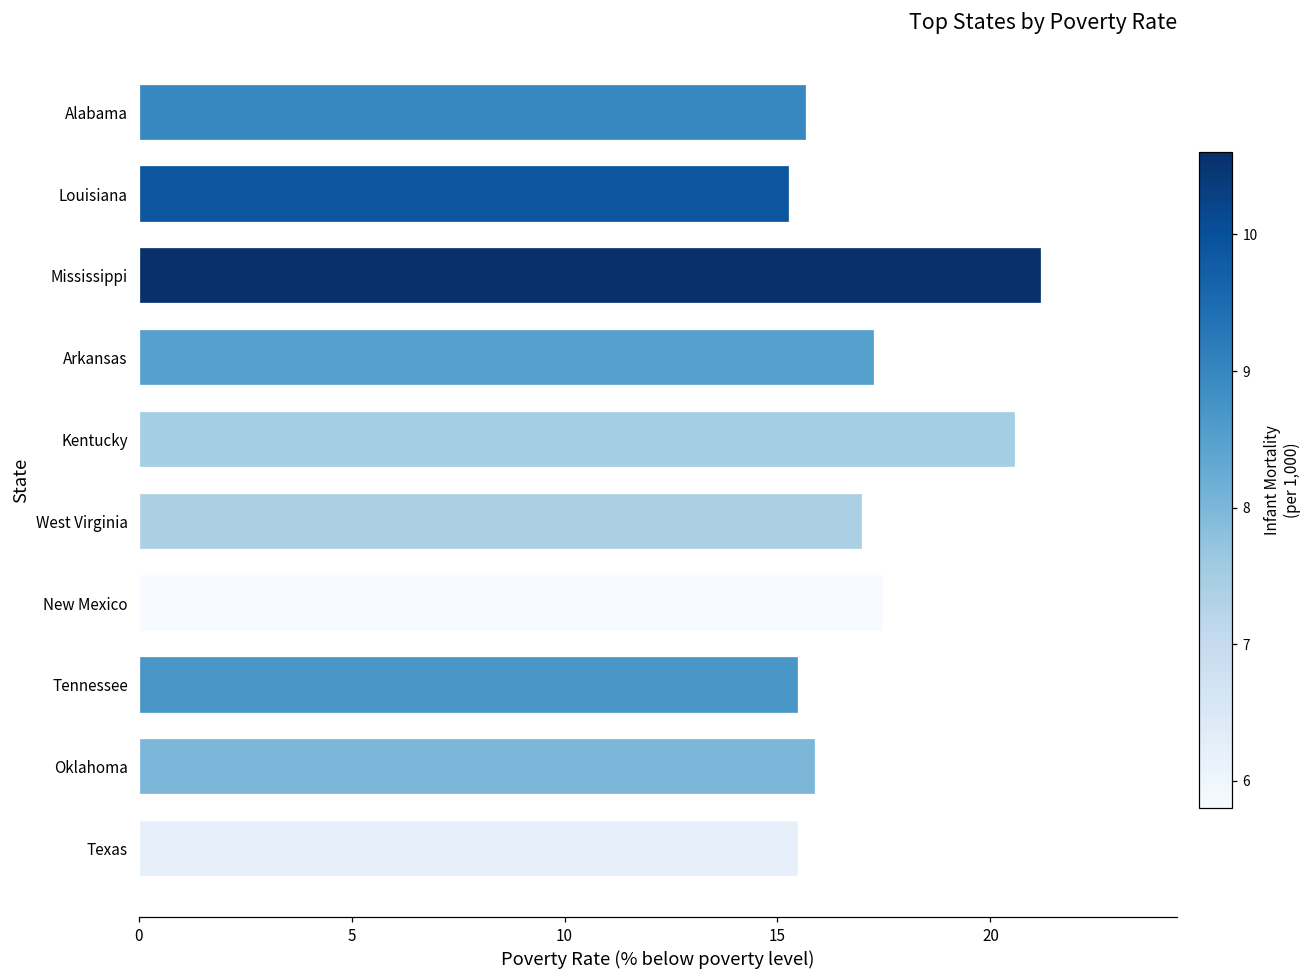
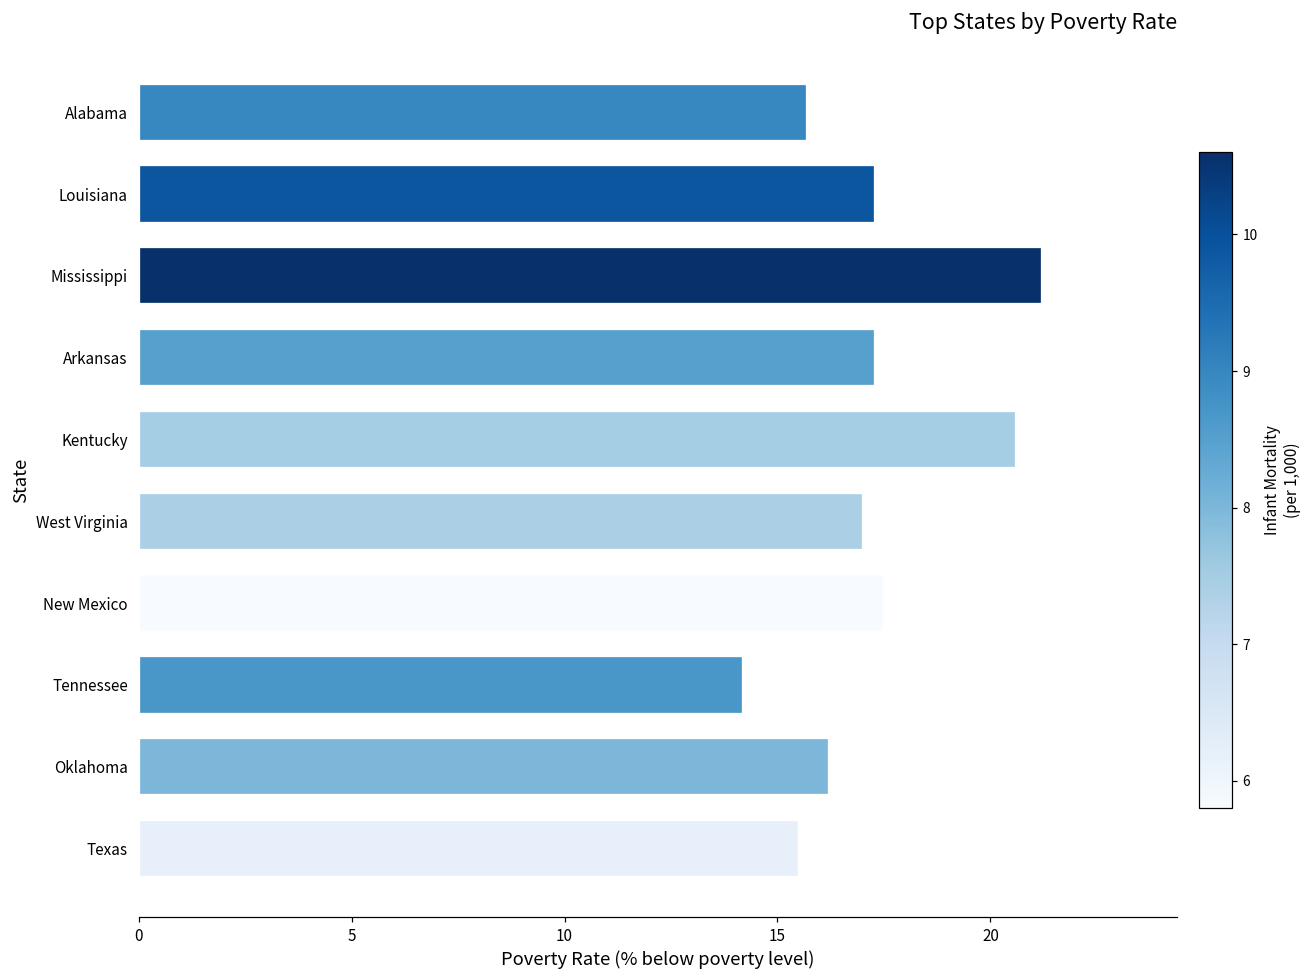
Louisiana: 15.3 -> 17.3
Tennessee: 15.5 -> 14.2
Oklahoma: 15.9 -> 16.2
